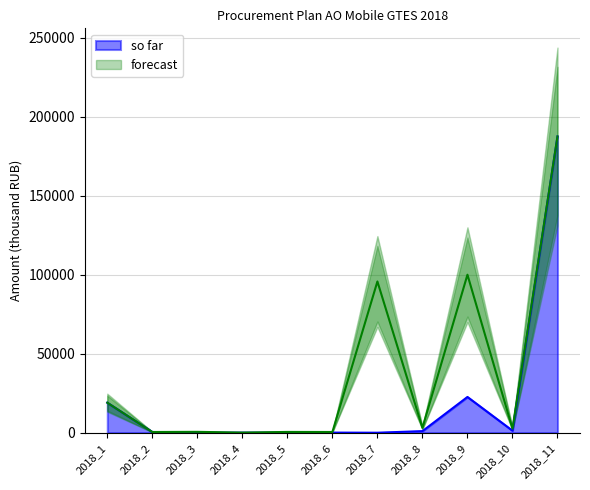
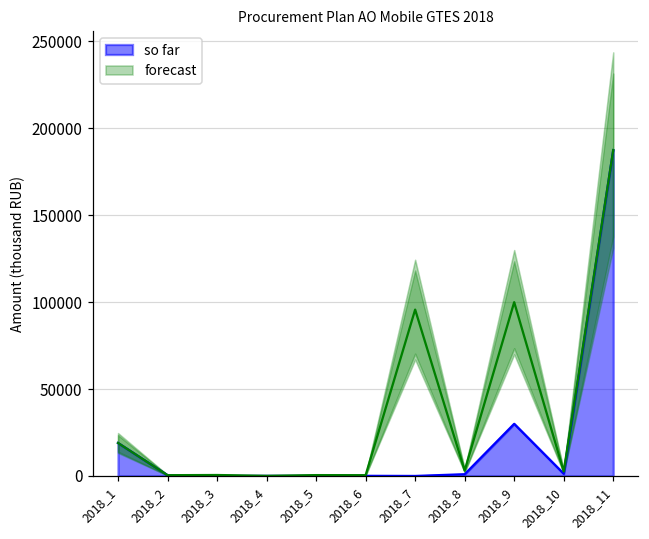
so far, 2018_9: 23000 -> 30000
